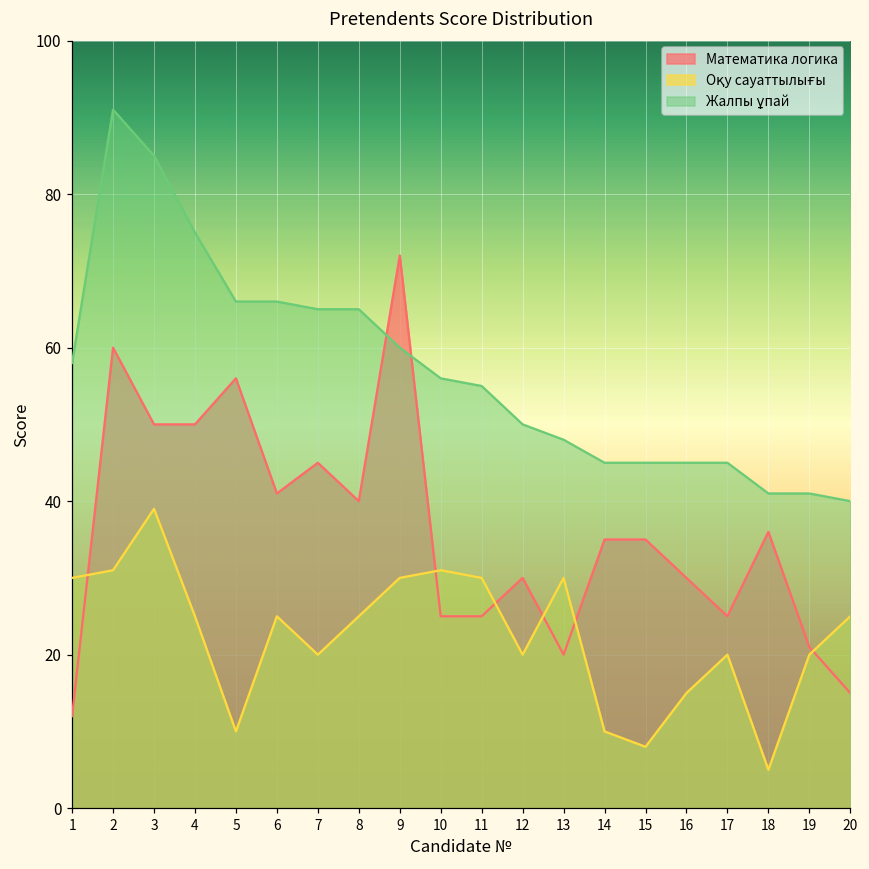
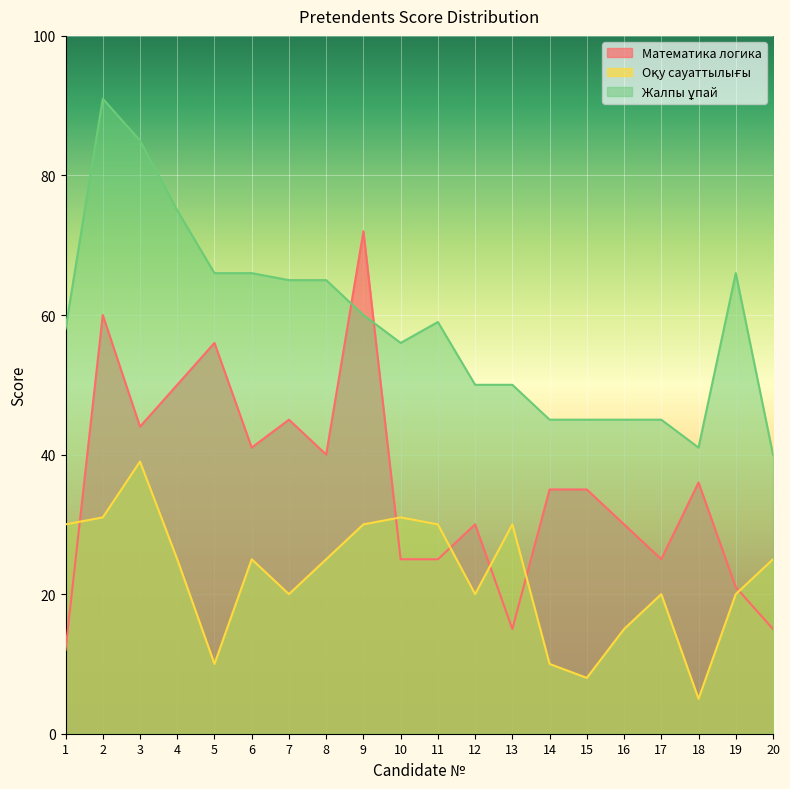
Математика логика, 3: 50 -> 44
Жалпы ұпай, 11: 55 -> 59
Математика логика, 13: 20 -> 15
Жалпы ұпай, 13: 48 -> 50
Жалпы ұпай, 19: 41 -> 66
